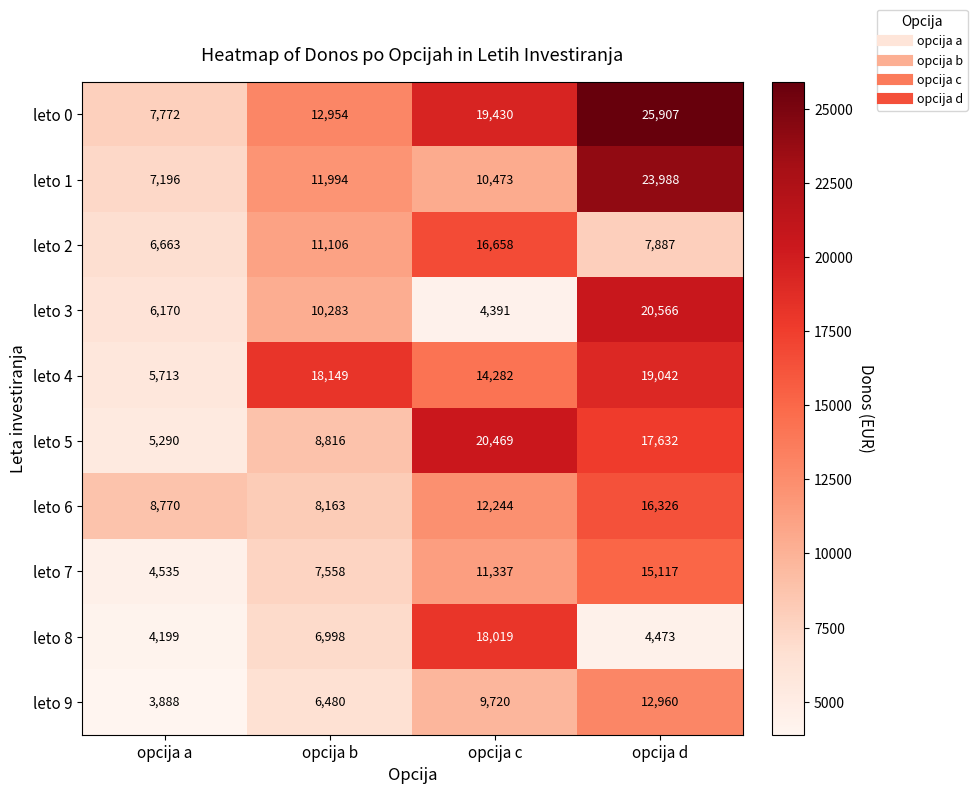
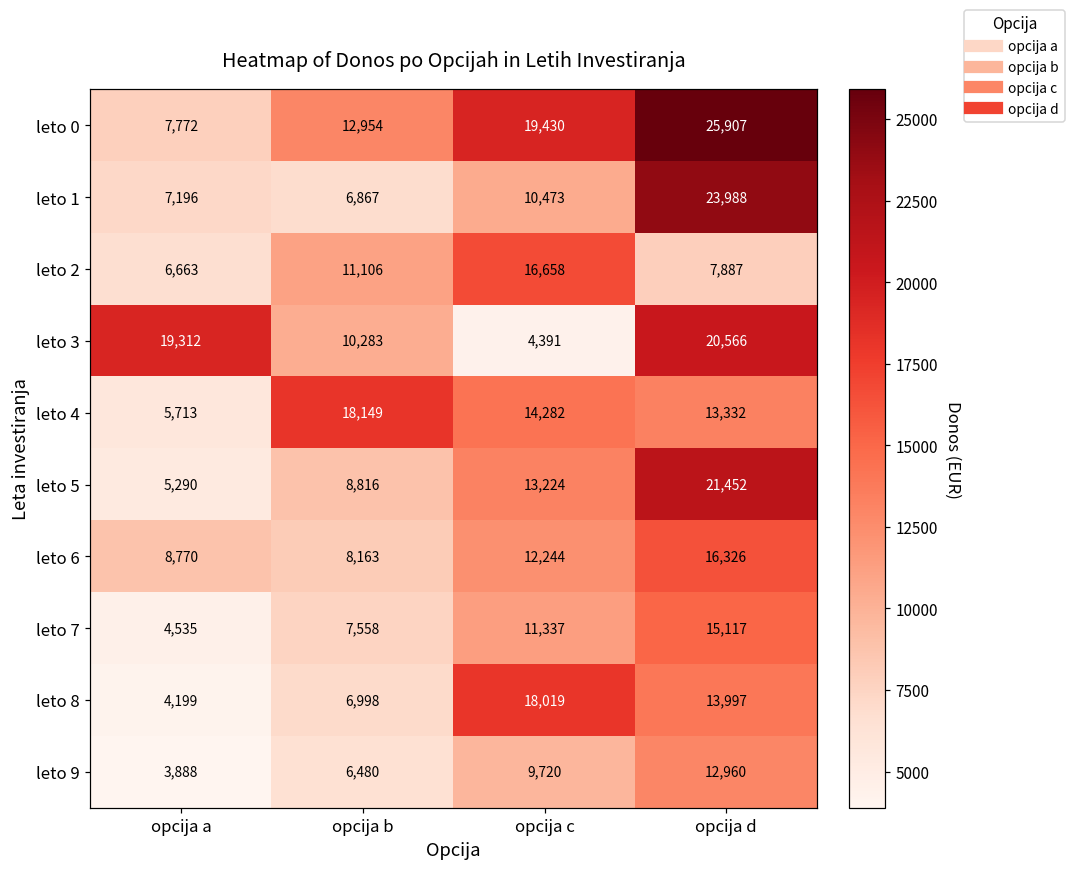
leto 1, opcija b: 11,994 -> 6,867
leto 3, opcija a: 6,170 -> 19,312
leto 4, opcija d: 19,042 -> 13,332
leto 5, opcija c: 20,469 -> 13,224
leto 5, opcija d: 17,632 -> 21,452
leto 8, opcija d: 4,473 -> 13,997
